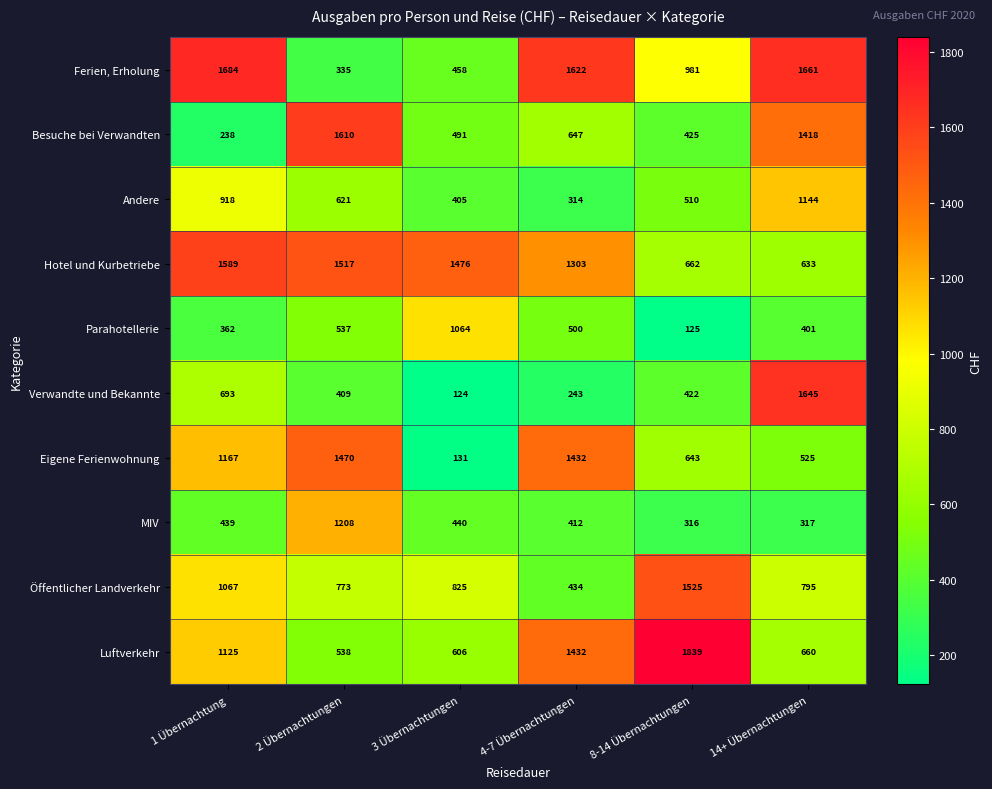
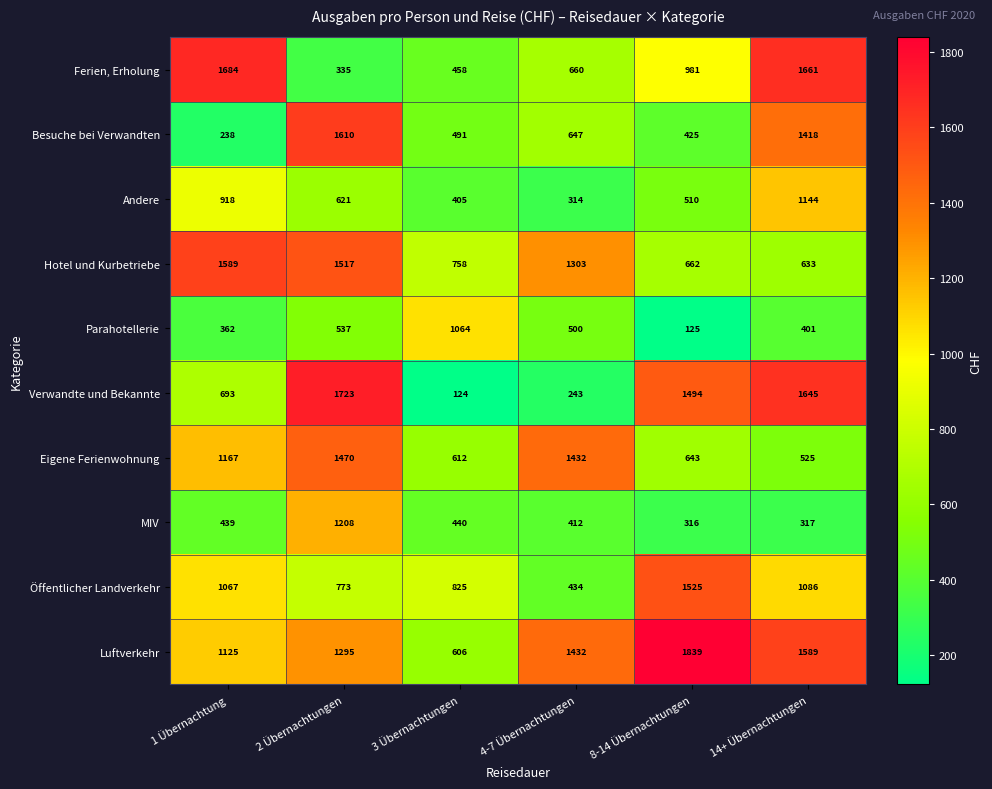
Ferien, Erholung, 4-7 Übernachtungen: 1622 -> 660
Hotel und Kurbetriebe, 3 Übernachtungen: 1476 -> 758
Verwandte und Bekannte, 2 Übernachtungen: 409 -> 1723
Verwandte und Bekannte, 8-14 Übernachtungen: 422 -> 1494
Eigene Ferienwohnung, 3 Übernachtungen: 131 -> 612
Öffentlicher Landverkehr, 14+ Übernachtungen: 795 -> 1086
Luftverkehr, 2 Übernachtungen: 538 -> 1295
Luftverkehr, 14+ Übernachtungen: 660 -> 1589
